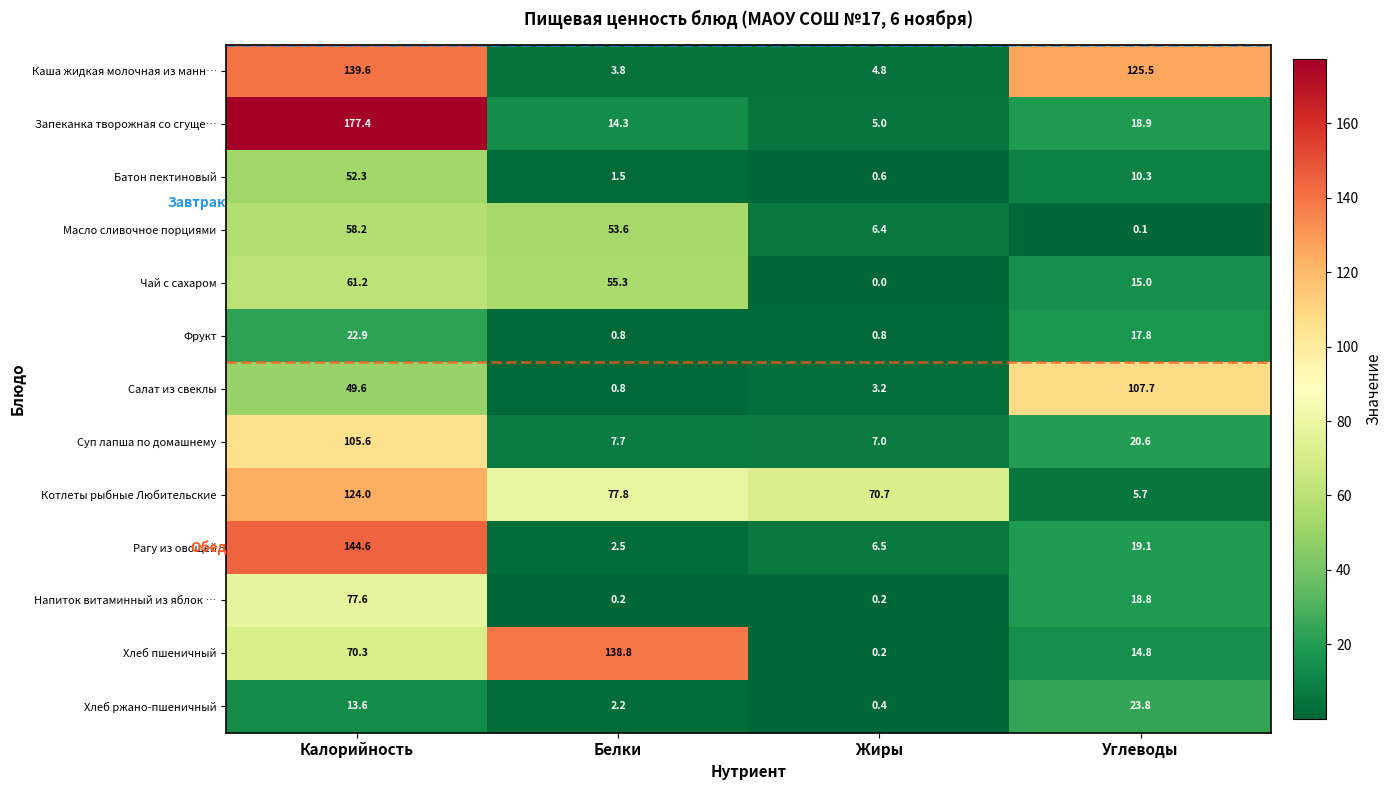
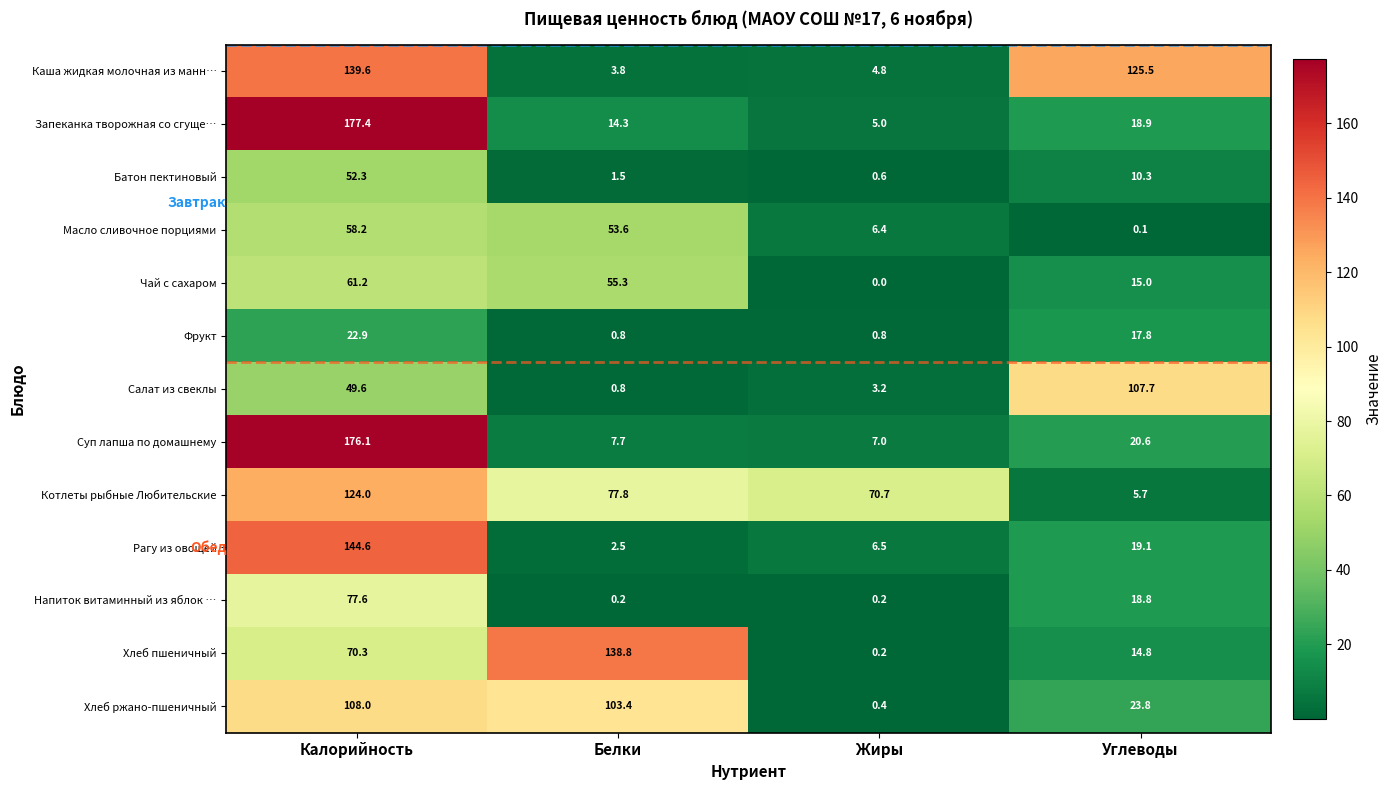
Суп лапша по домашнему, Калорийность: 105.6 -> 176.1
Хлеб ржано-пшеничный, Калорийность: 13.6 -> 108.0
Хлеб ржано-пшеничный, Белки: 2.2 -> 103.4
